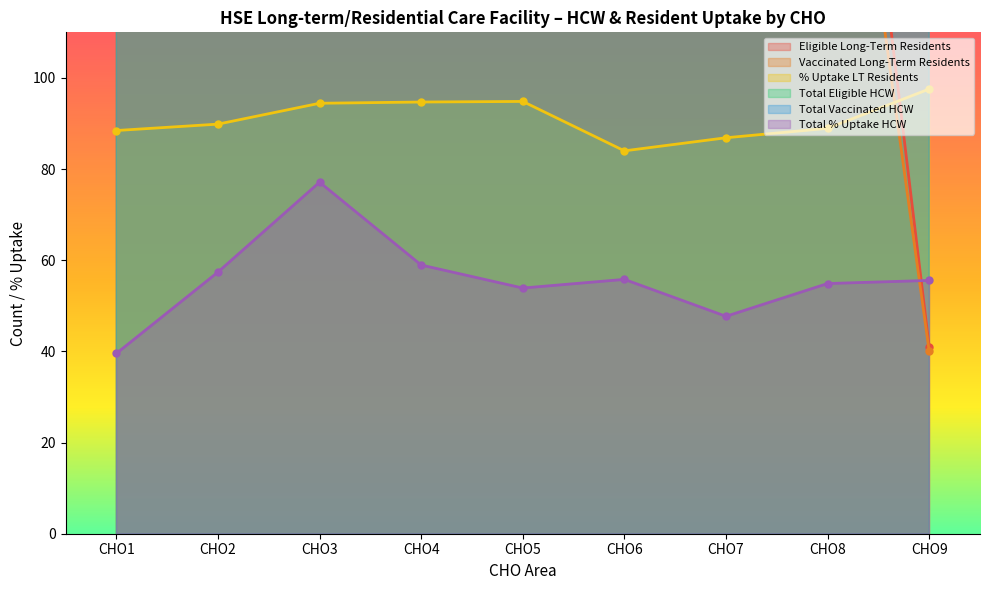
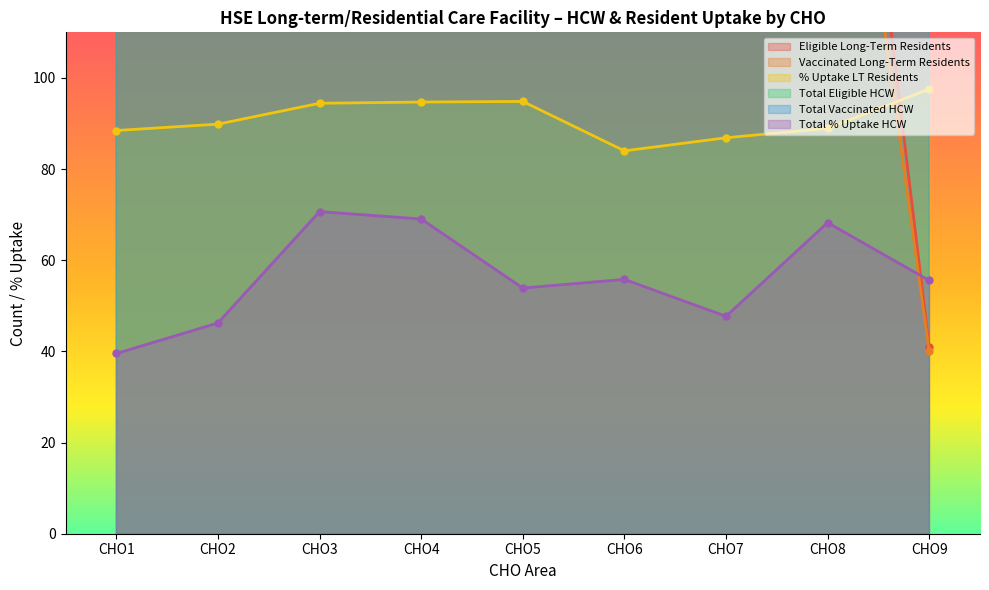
Total % Uptake HCW, CHO2: 57 -> 46
Total % Uptake HCW, CHO3: 77 -> 71
Total % Uptake HCW, CHO4: 59 -> 69
Total % Uptake HCW, CHO8: 55 -> 68
